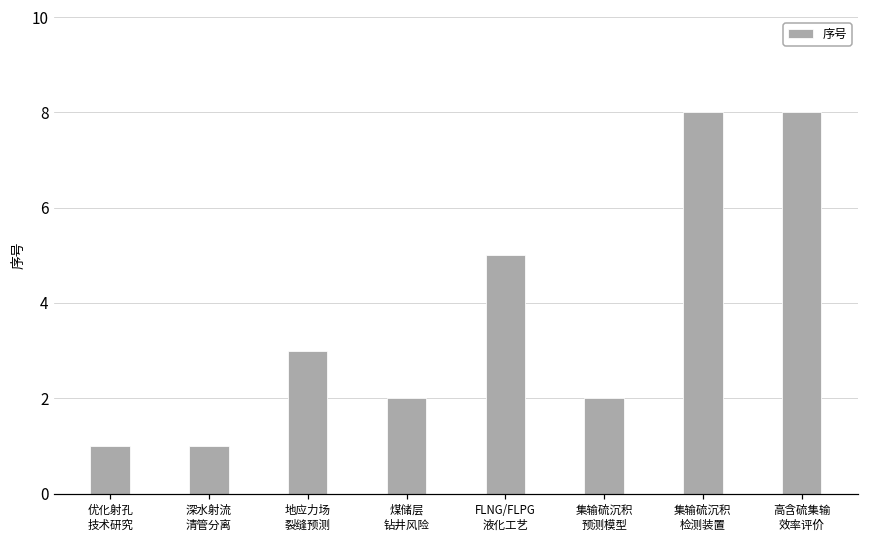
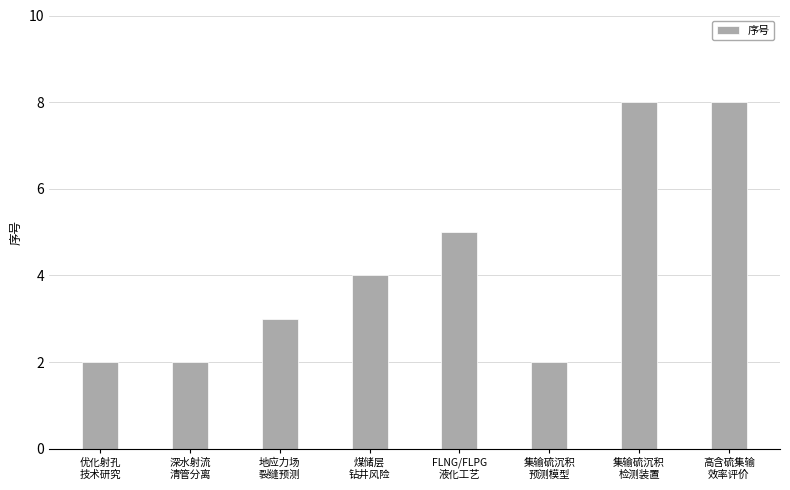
优化射孔 技术研究: 1 -> 2
深水射流 清管分离: 1 -> 2
煤储层 钻井风险: 2 -> 4
